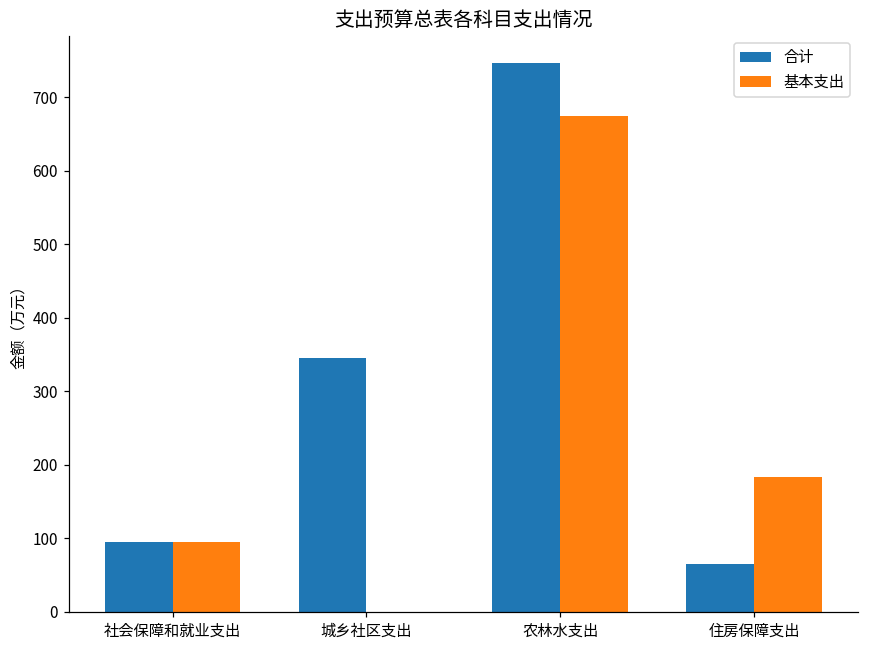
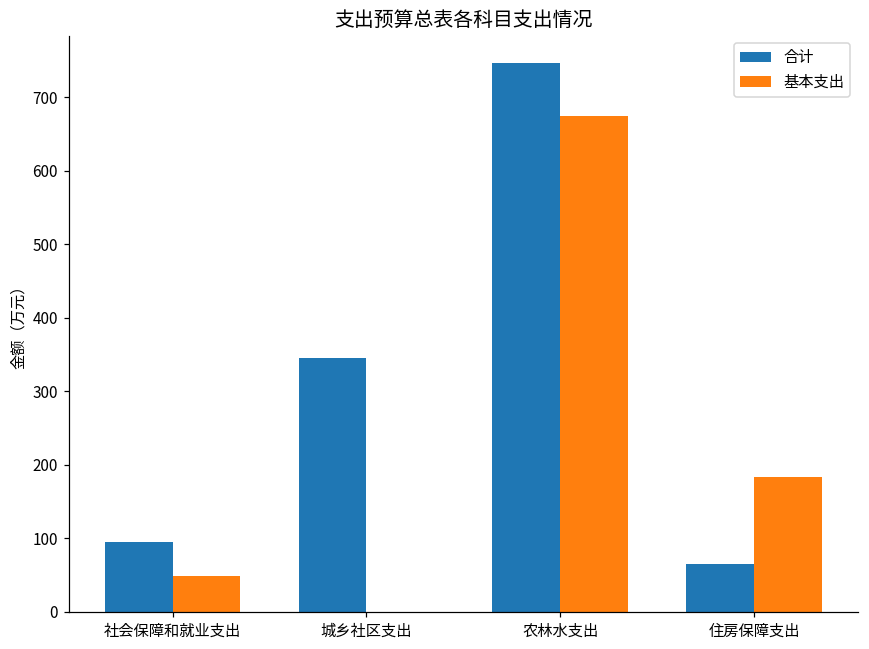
基本支出, 社会保障和就业支出: 100 -> 50
